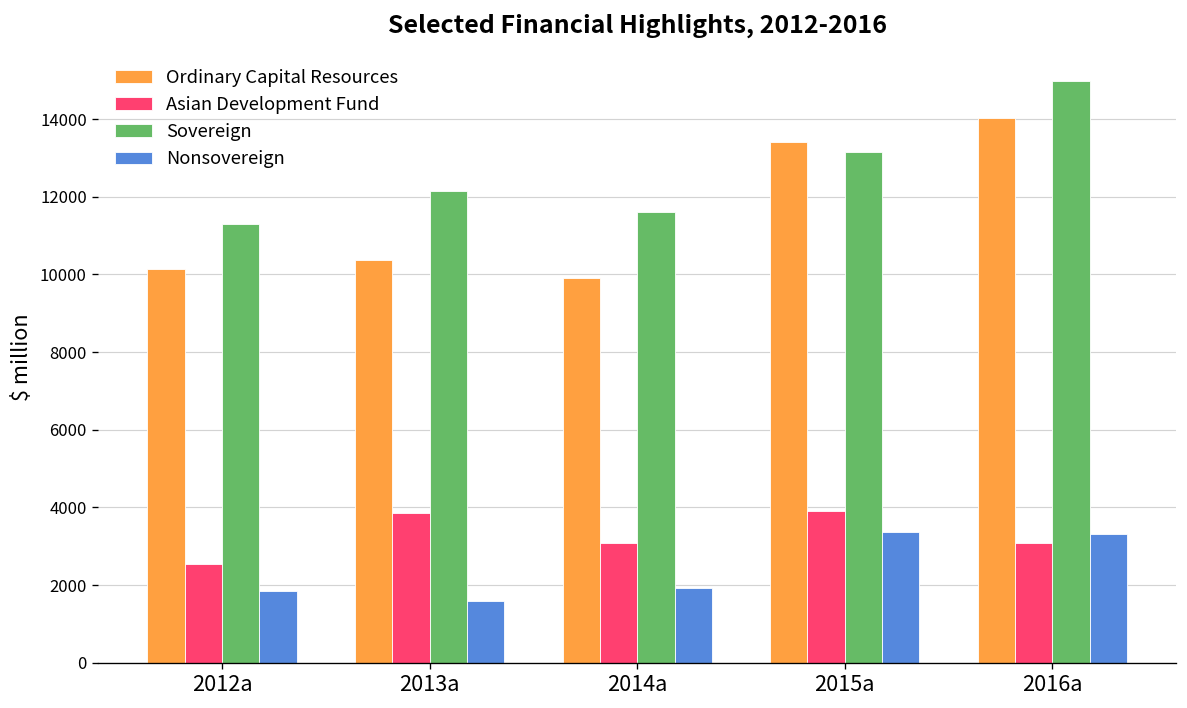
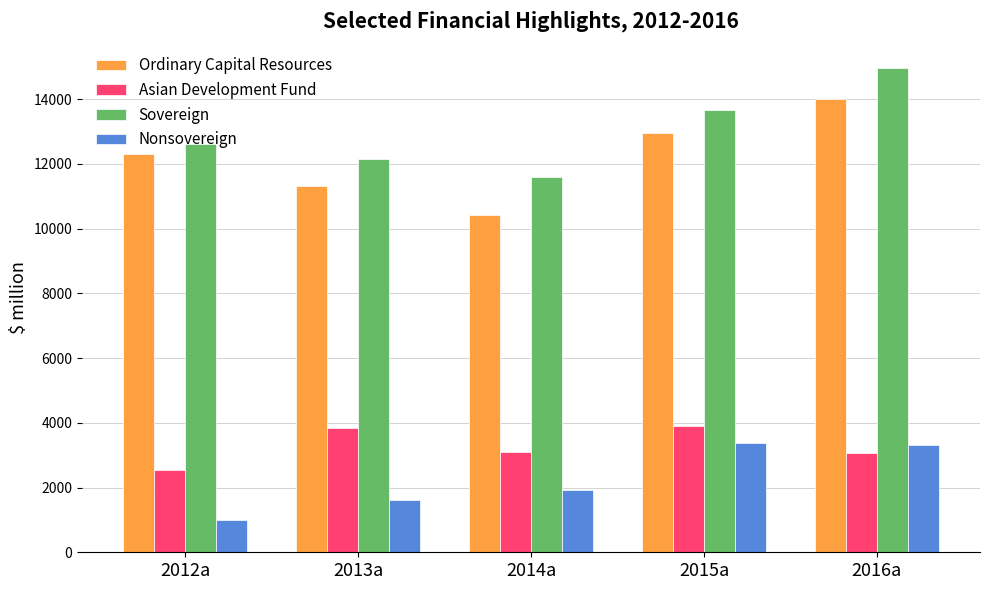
Ordinary Capital Resources, 2012a: 10100 -> 12300
Sovereign, 2012a: 11300 -> 12600
Nonsovereign, 2012a: 1800 -> 1000
Ordinary Capital Resources, 2013a: 10400 -> 11300
Ordinary Capital Resources, 2014a: 9900 -> 10400
Ordinary Capital Resources, 2015a: 13400 -> 13000
Sovereign, 2015a: 13200 -> 13700
